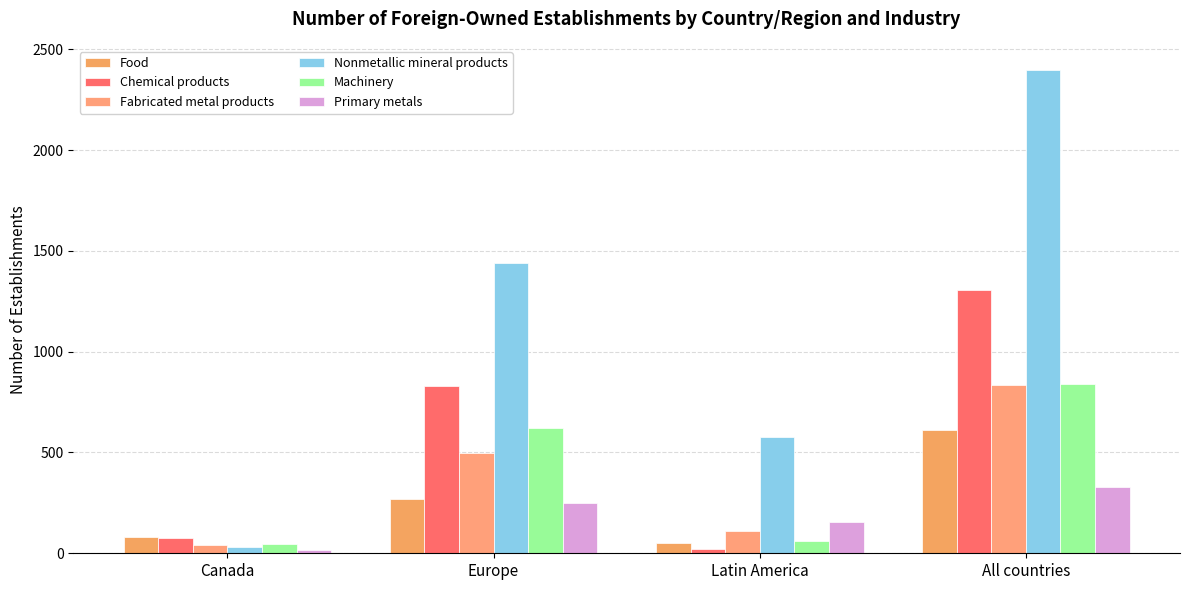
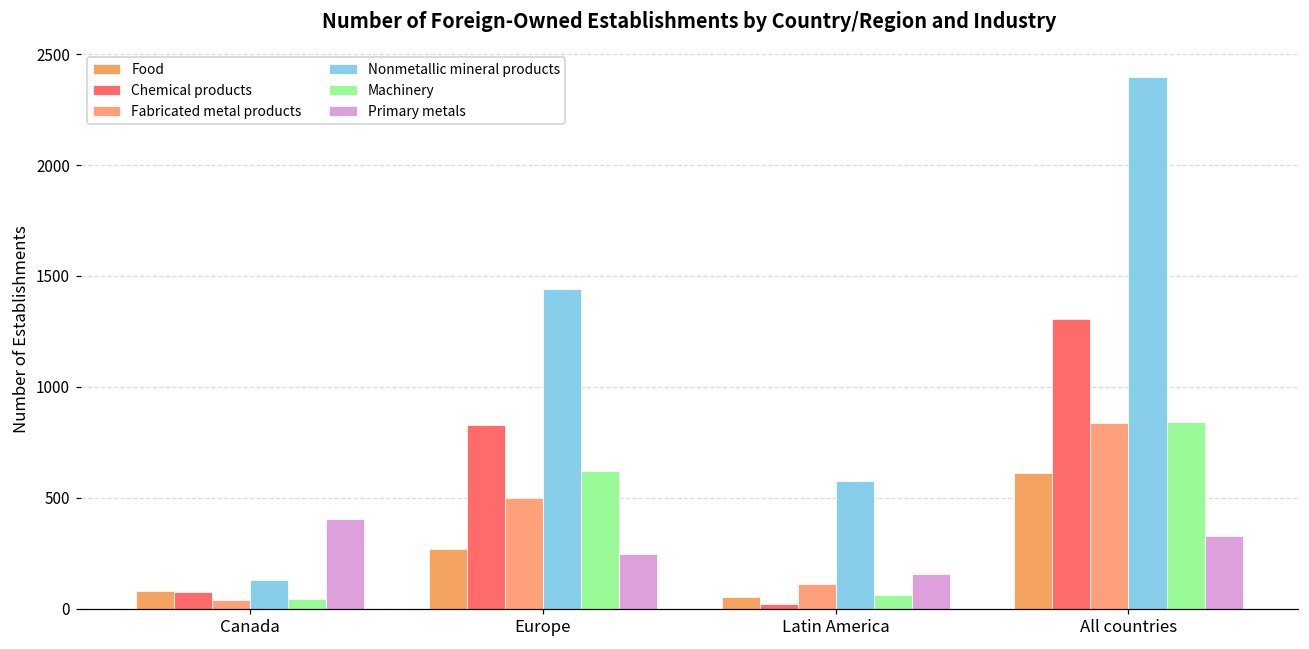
Nonmetallic mineral products, Canada: 30 -> 130
Primary metals, Canada: 20 -> 400
